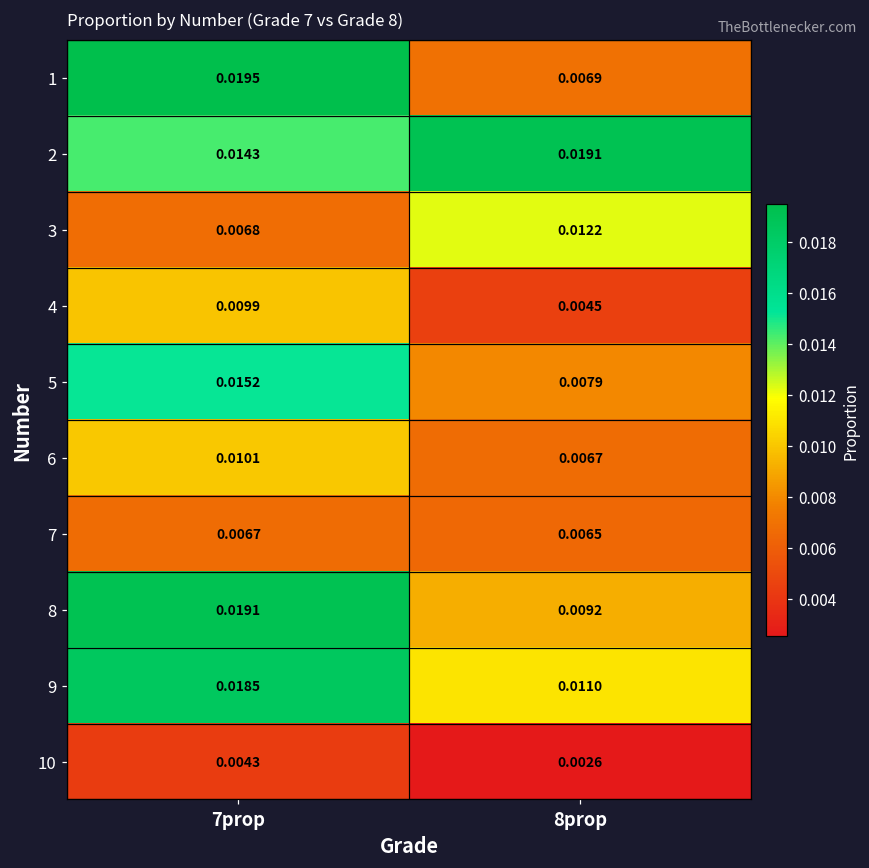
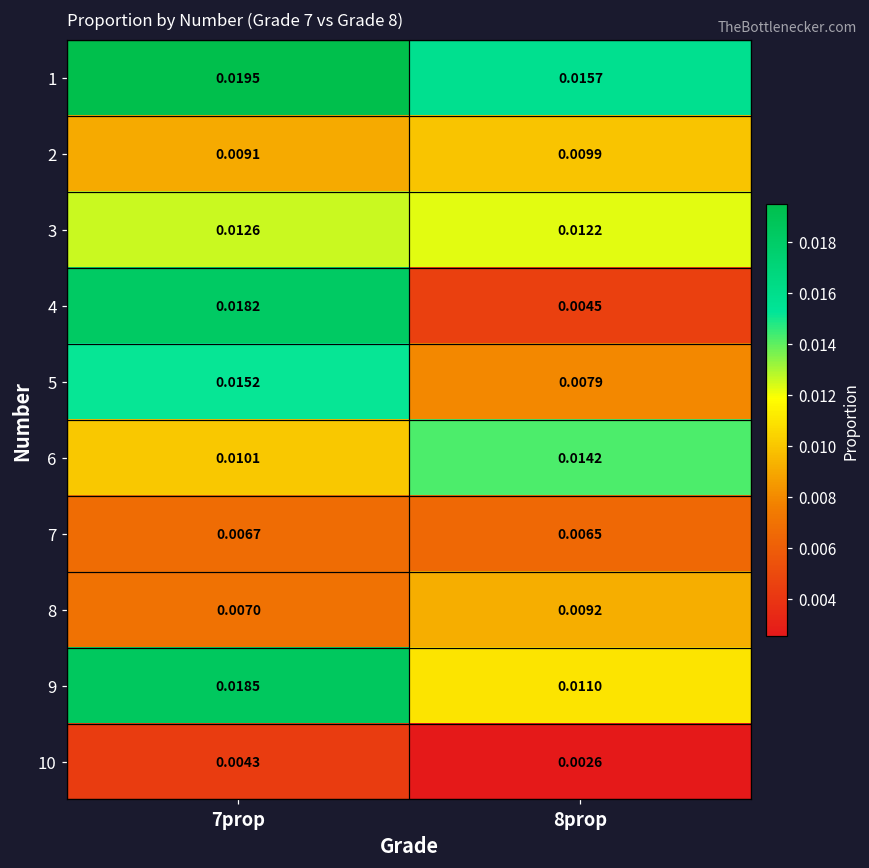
1, 8prop: 0.0069 -> 0.0157
2, 7prop: 0.0143 -> 0.0091
2, 8prop: 0.0191 -> 0.0099
3, 7prop: 0.0068 -> 0.0126
4, 7prop: 0.0099 -> 0.0182
6, 8prop: 0.0067 -> 0.0142
8, 7prop: 0.0191 -> 0.0070
